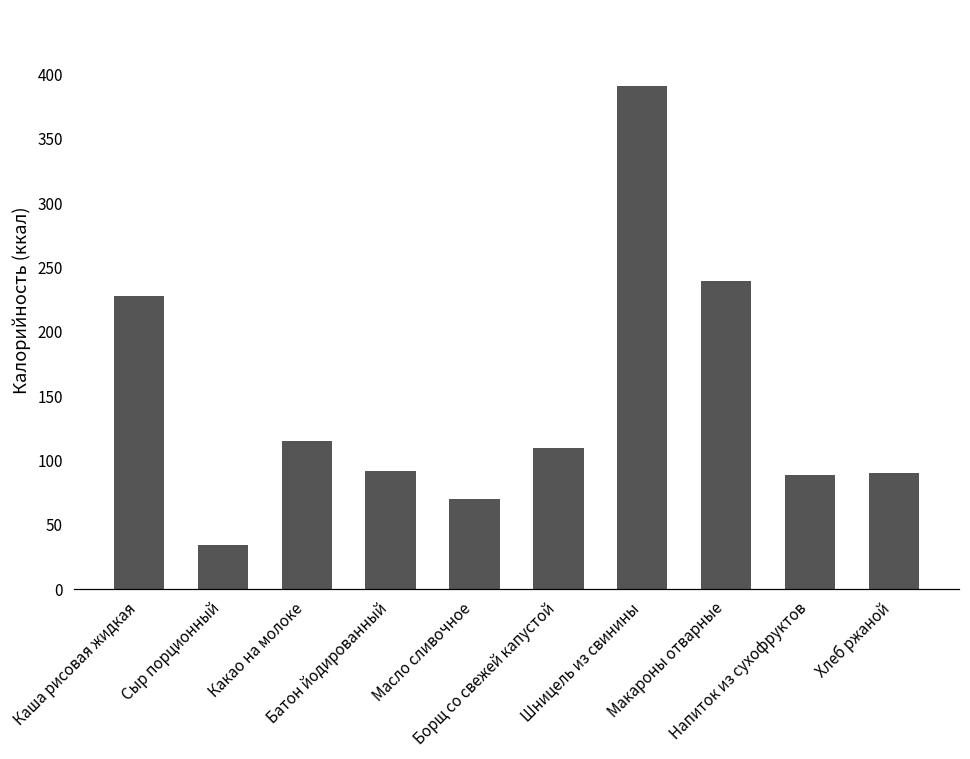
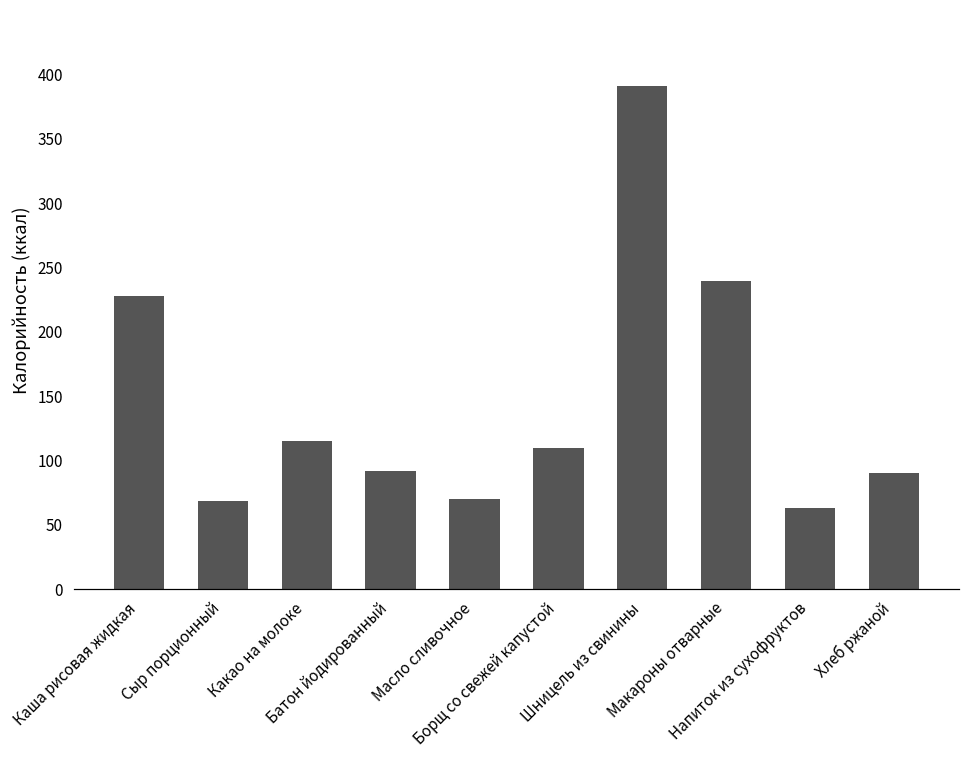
Сыр порционный: 34 -> 69
Напиток из сухофруктов: 89 -> 63
